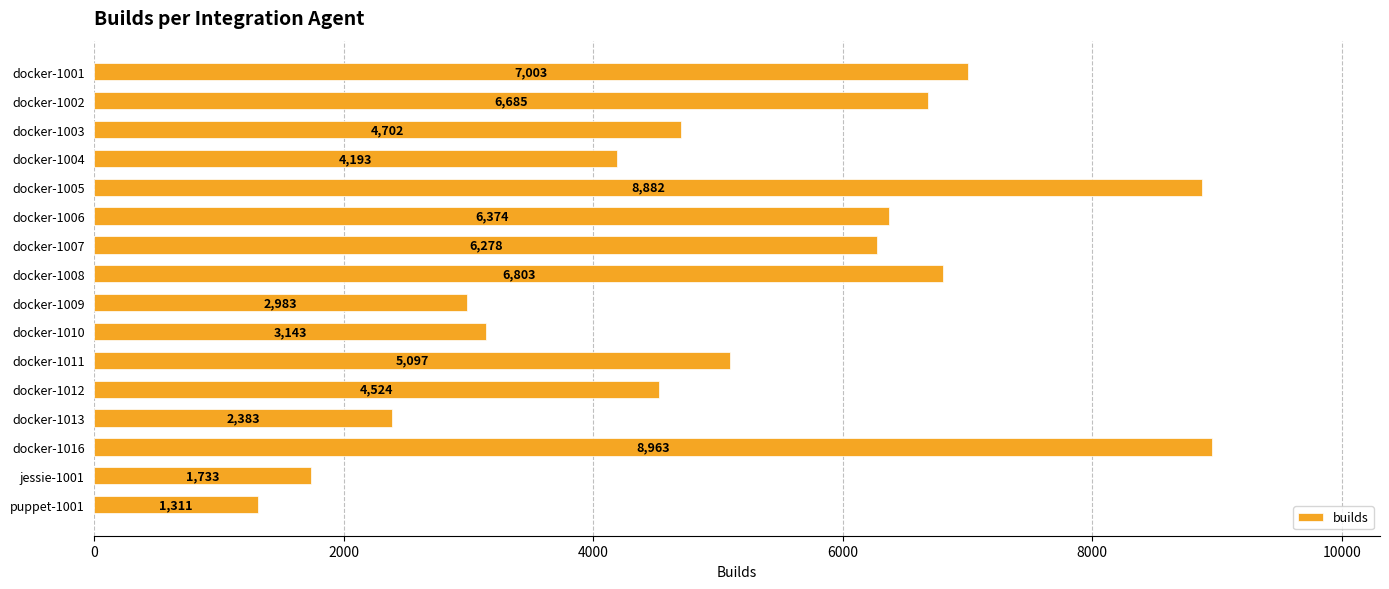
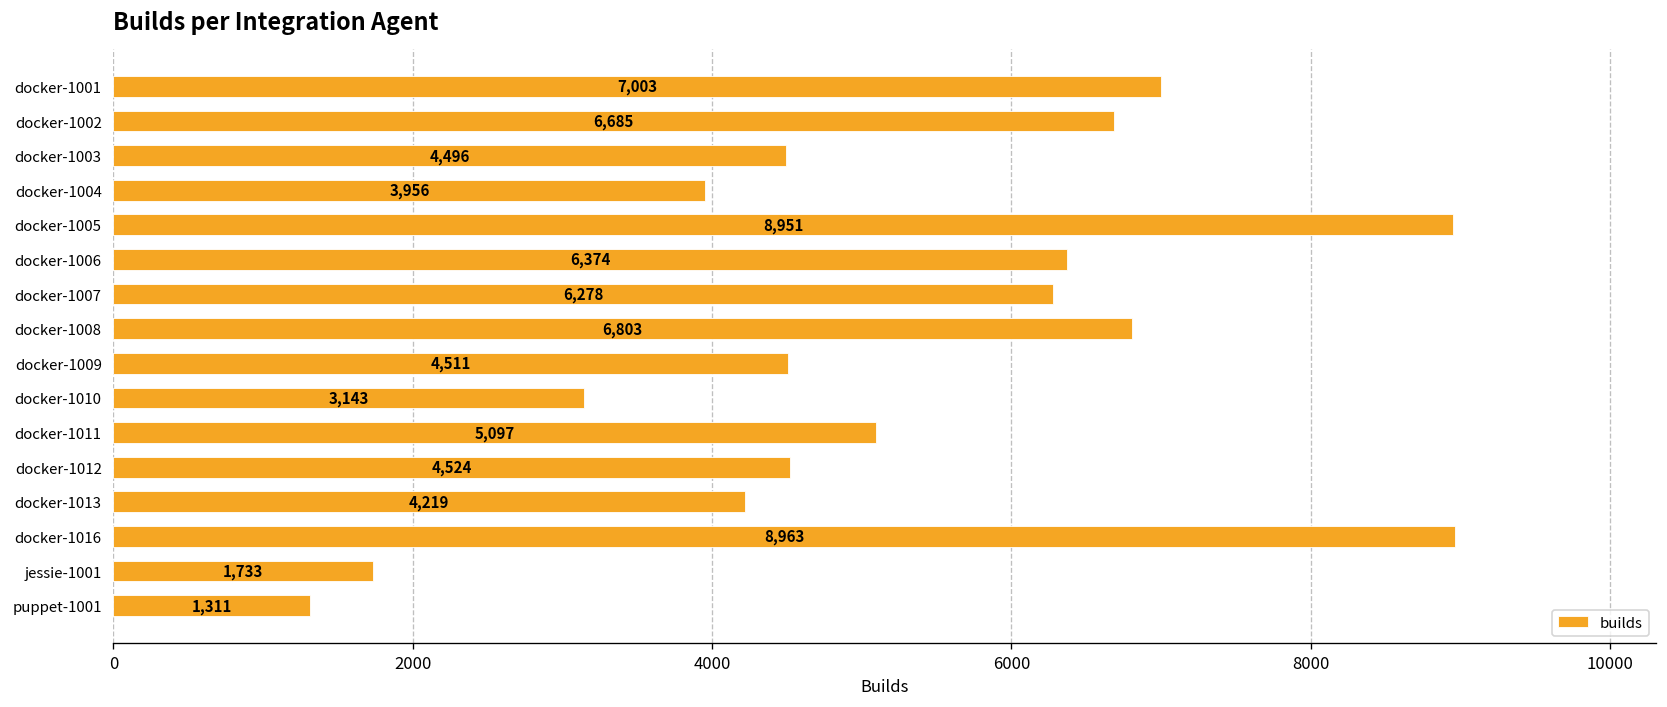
docker-1003: 4,702 -> 4,496
docker-1004: 4,193 -> 3,956
docker-1005: 8,882 -> 8,951
docker-1009: 2,983 -> 4,511
docker-1013: 2,383 -> 4,219
